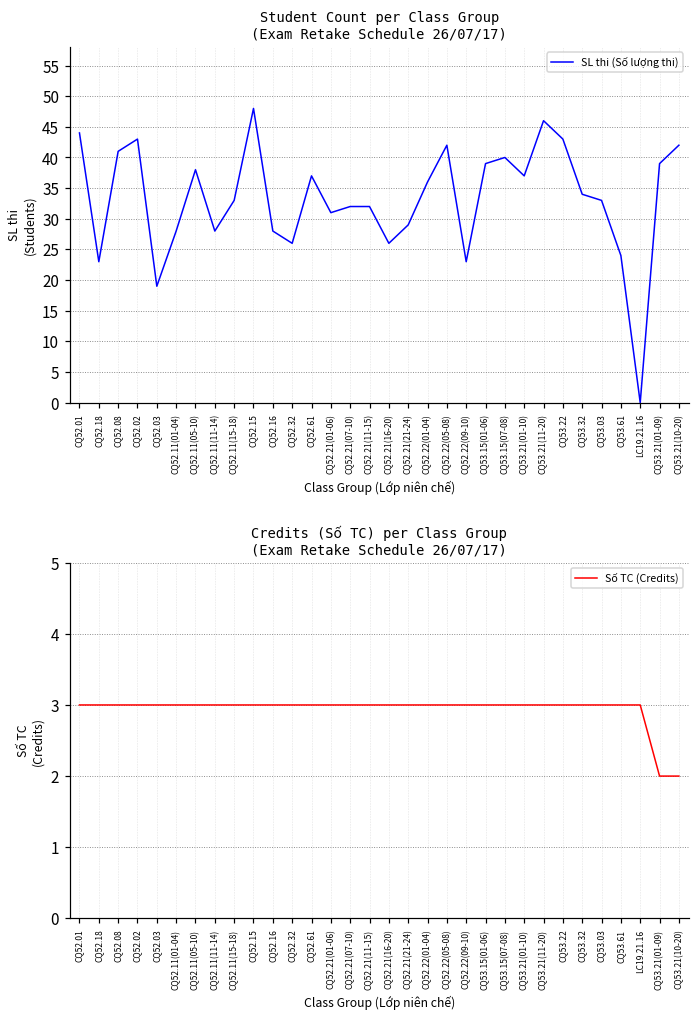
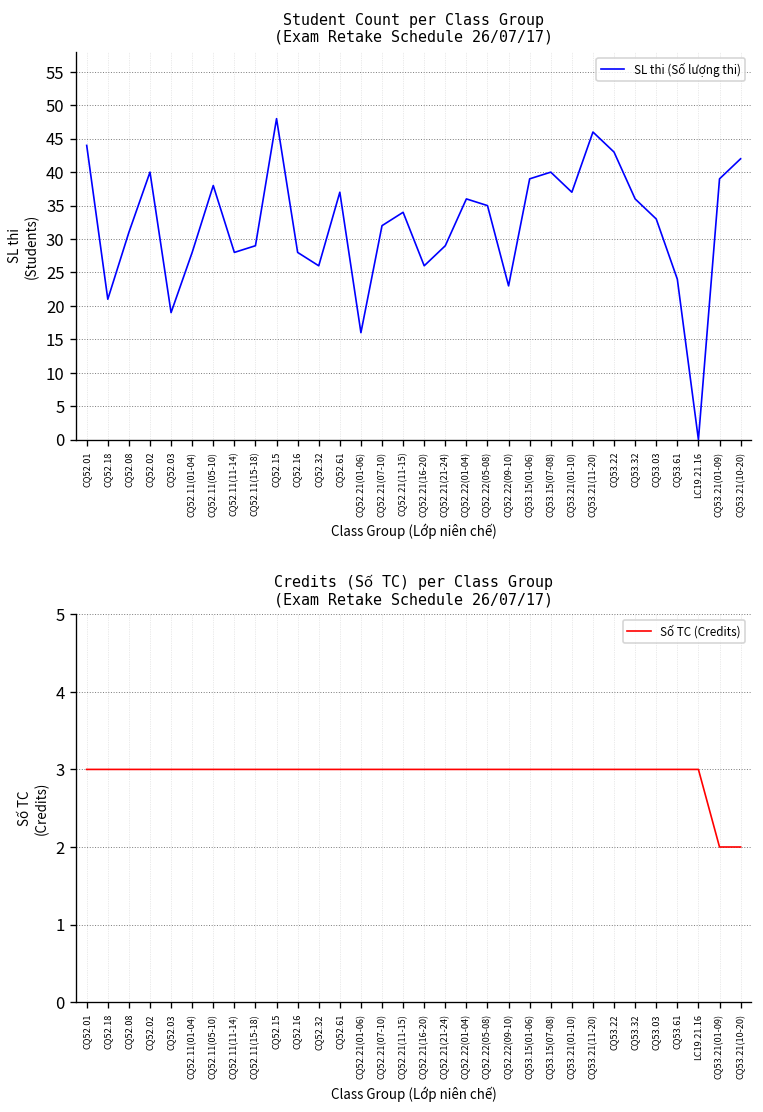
Student Count per Class Group (Exam Retake Schedule 26/07/17), CQ52.18: 23 -> 21
Student Count per Class Group (Exam Retake Schedule 26/07/17), CQ52.08: 41 -> 31
Student Count per Class Group (Exam Retake Schedule 26/07/17), CQ52.02: 43 -> 40
Student Count per Class Group (Exam Retake Schedule 26/07/17), CQ52.11(15-18): 33 -> 29
Student Count per Class Group (Exam Retake Schedule 26/07/17), CQ52.21(01-06): 31 -> 16
Student Count per Class Group (Exam Retake Schedule 26/07/17), CQ52.21(11-15): 32 -> 34
Student Count per Class Group (Exam Retake Schedule 26/07/17), CQ52.22(05-08): 42 -> 35
Student Count per Class Group (Exam Retake Schedule 26/07/17), CQ53.32: 34 -> 36
